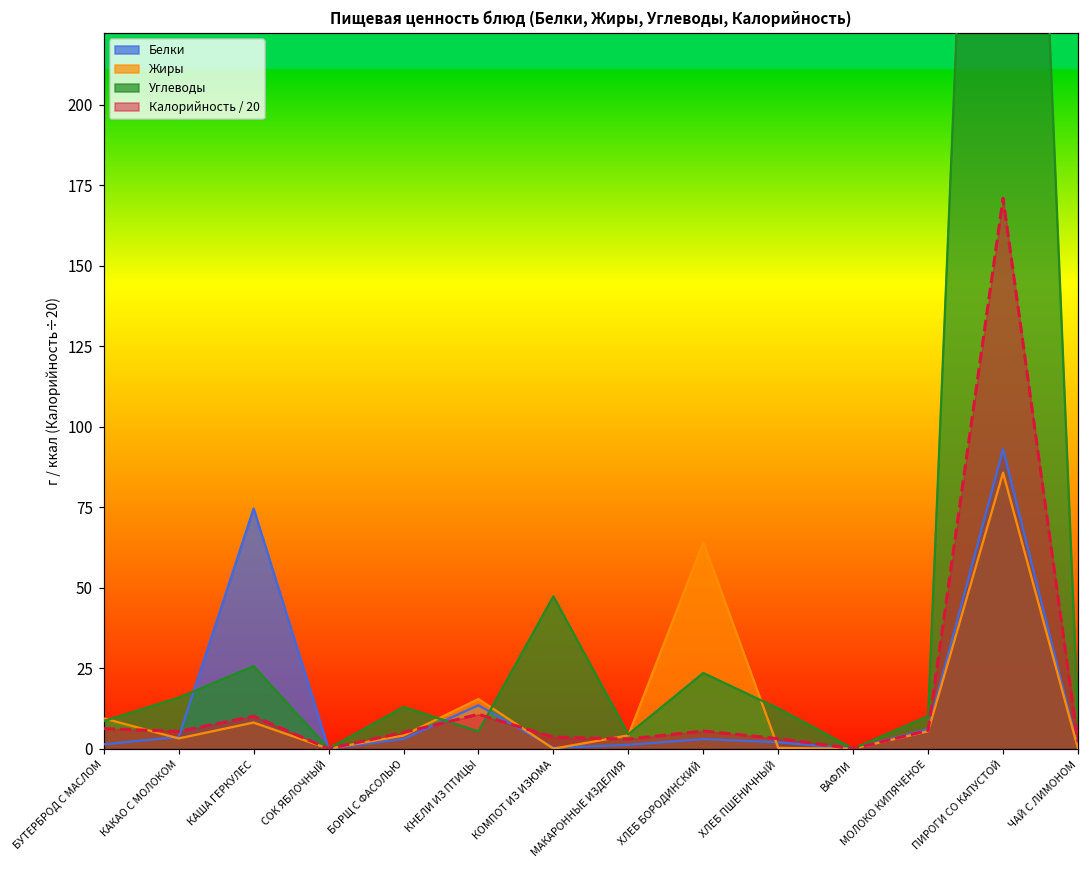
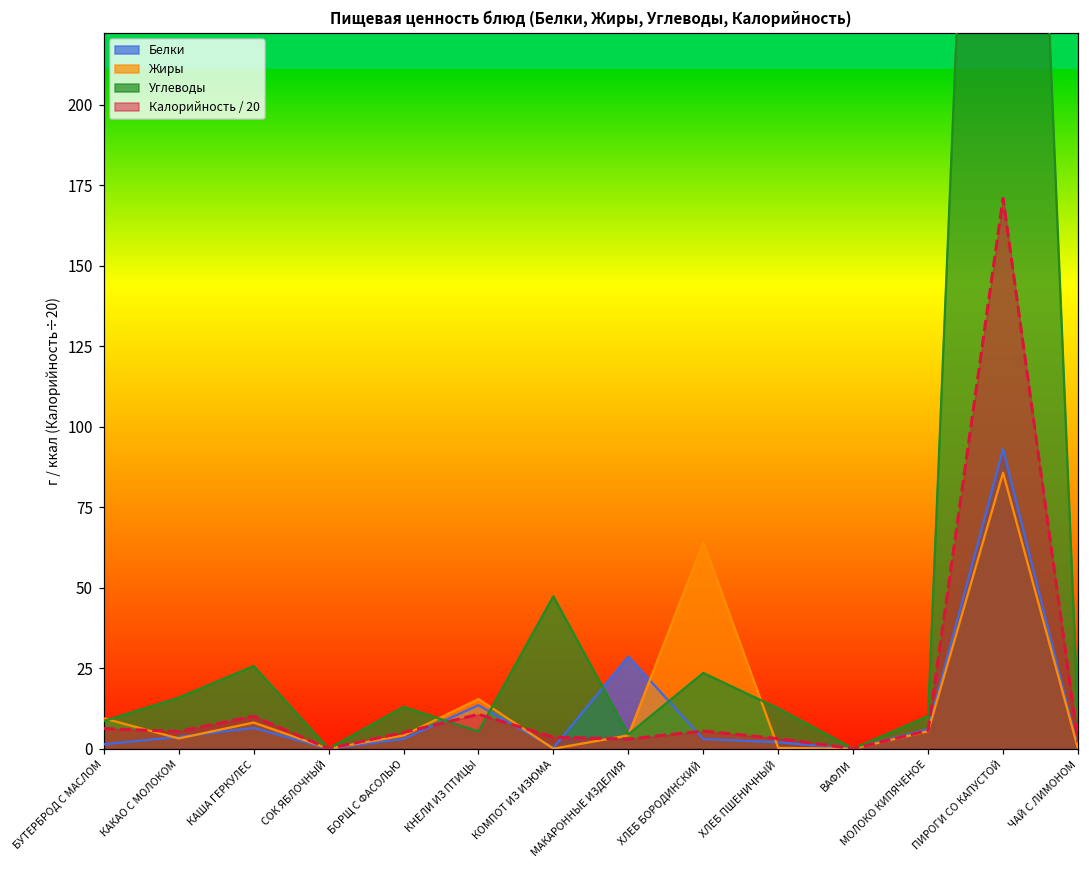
Белки, КАША ГЕРКУЛЕС: 75 -> 6
Белки, МАКАРОННЫЕ ИЗДЕЛИЯ: 1 -> 29
